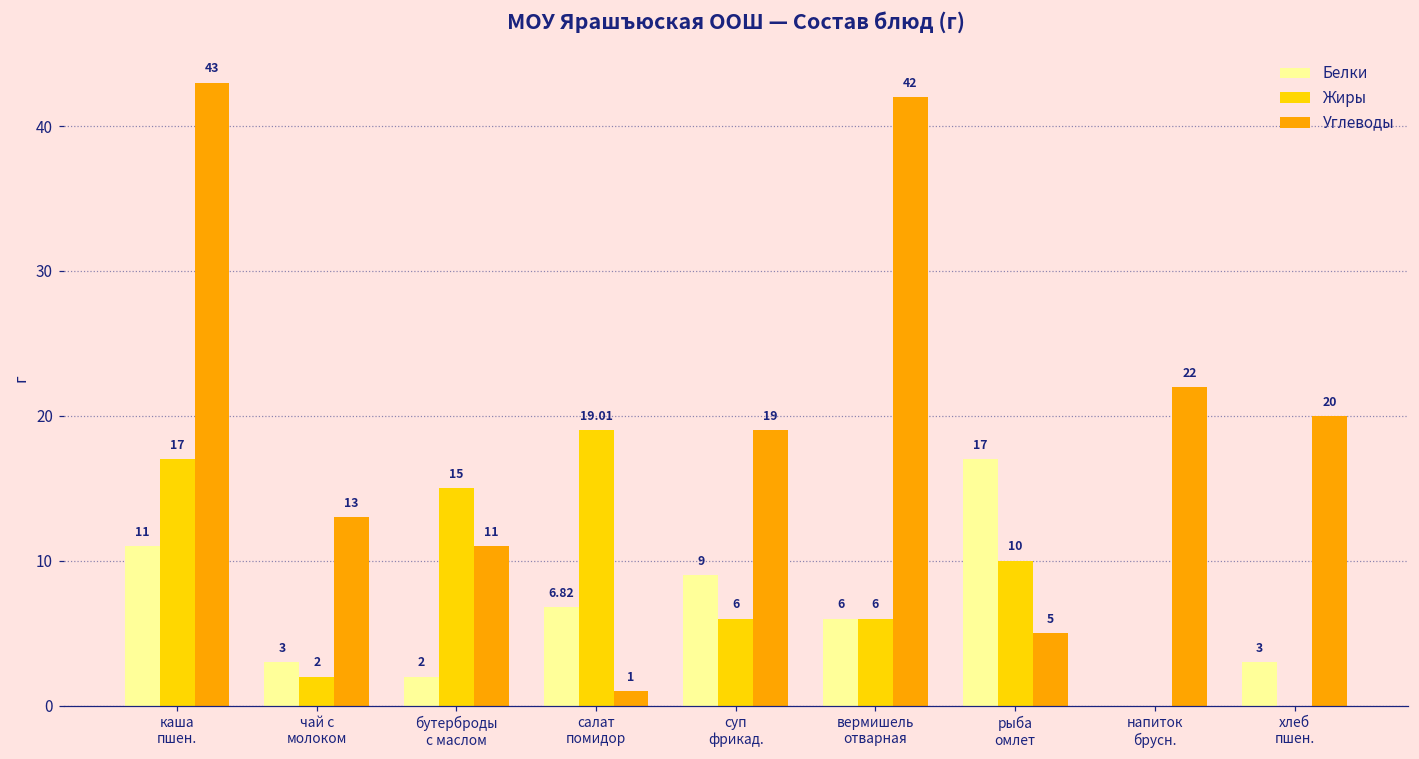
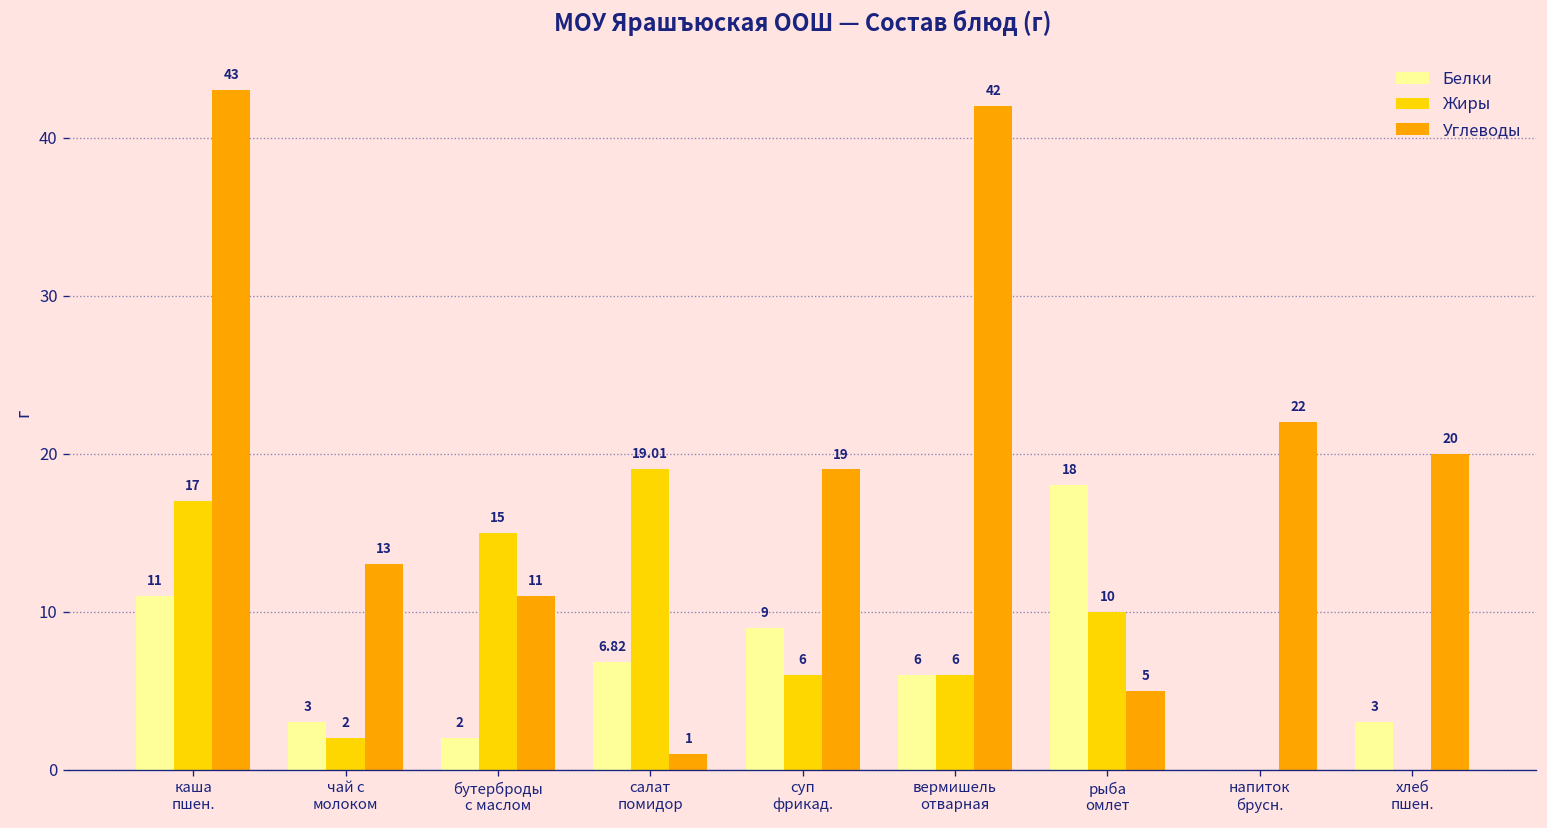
Белки, рыба омлет: 17 -> 18
